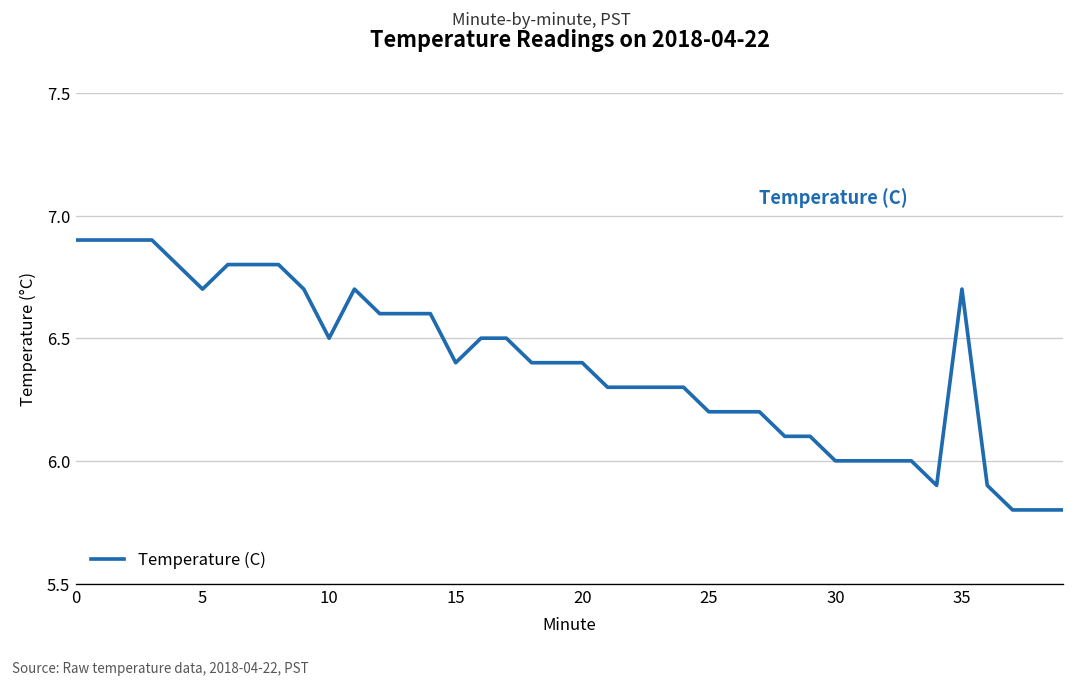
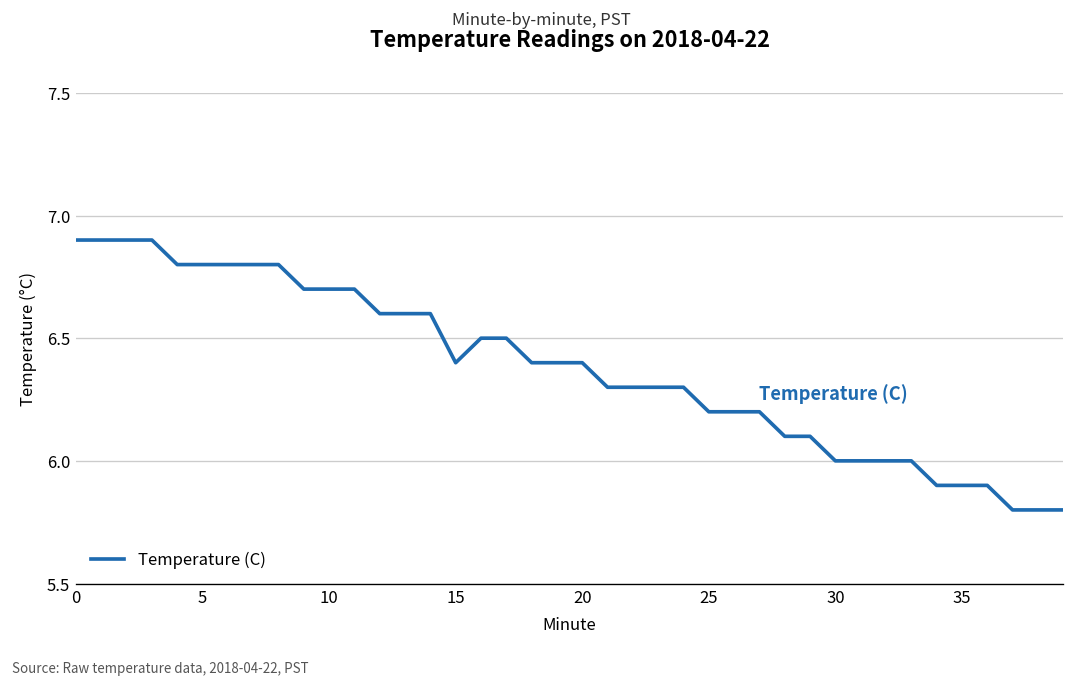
5: 6.7 -> 6.8
10: 6.5 -> 6.7
35: 6.7 -> 5.9
